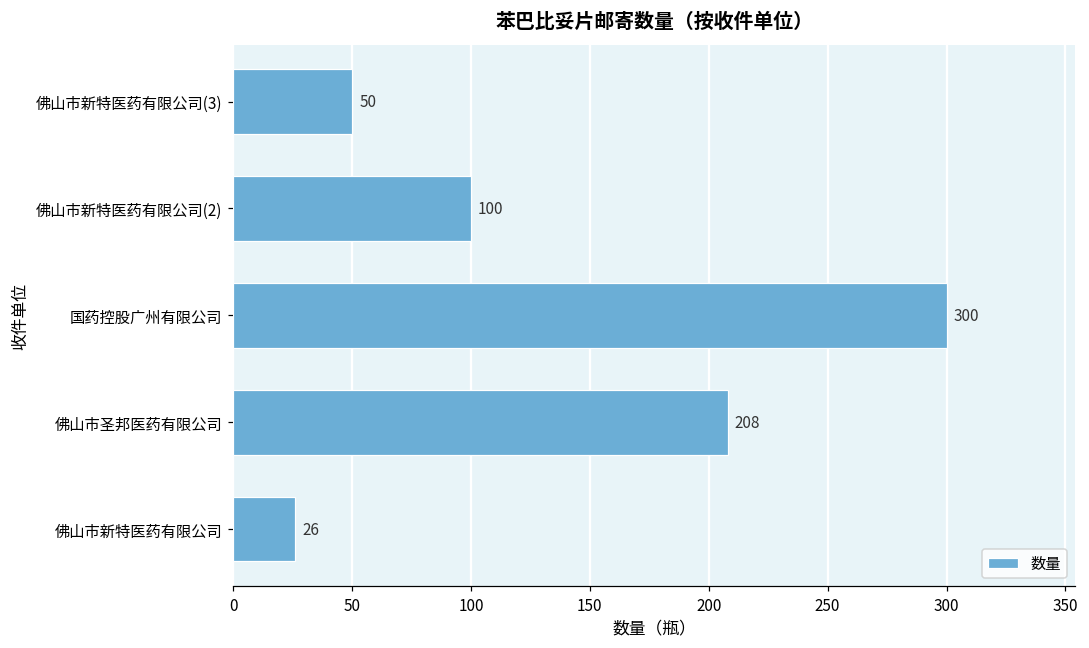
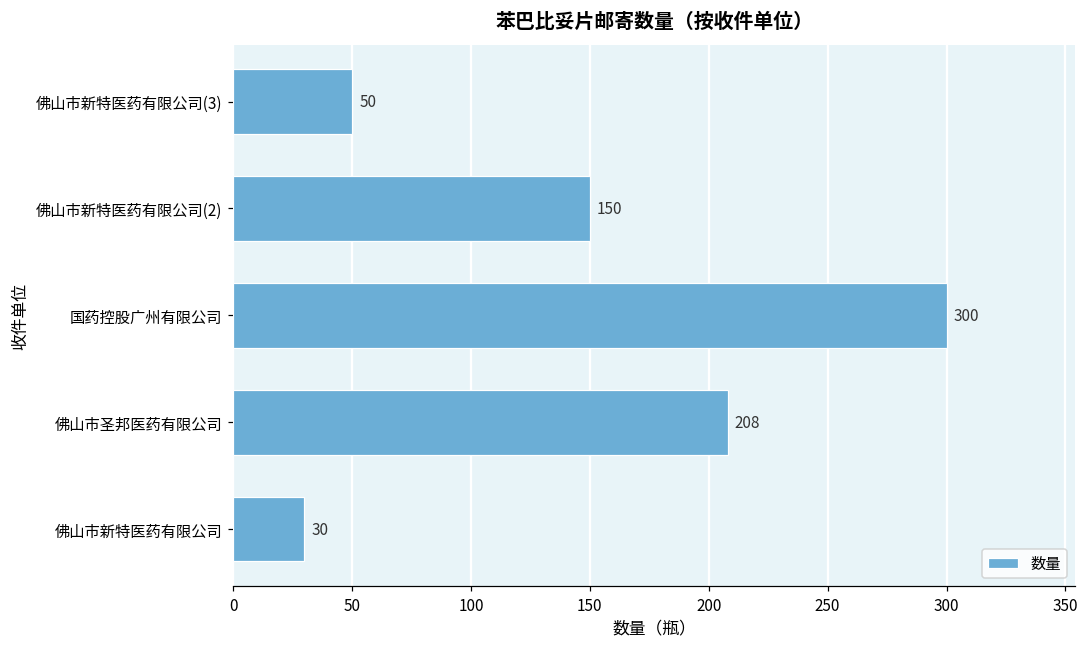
佛山市新特医药有限公司(2): 100 -> 150
佛山市新特医药有限公司: 26 -> 30
